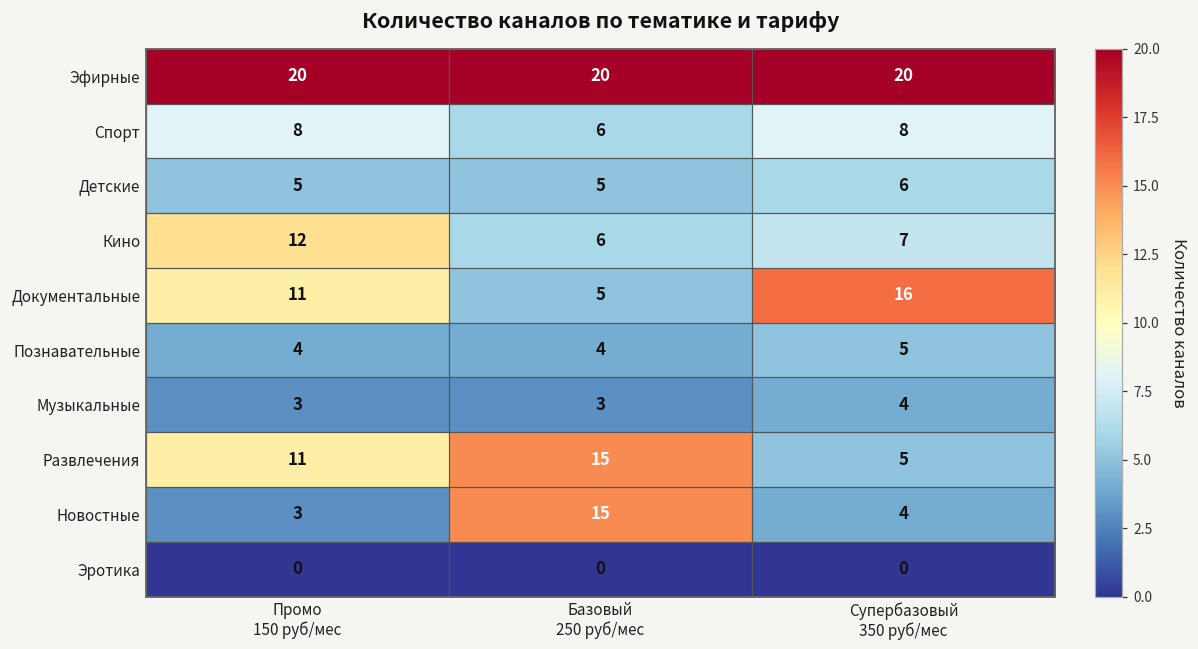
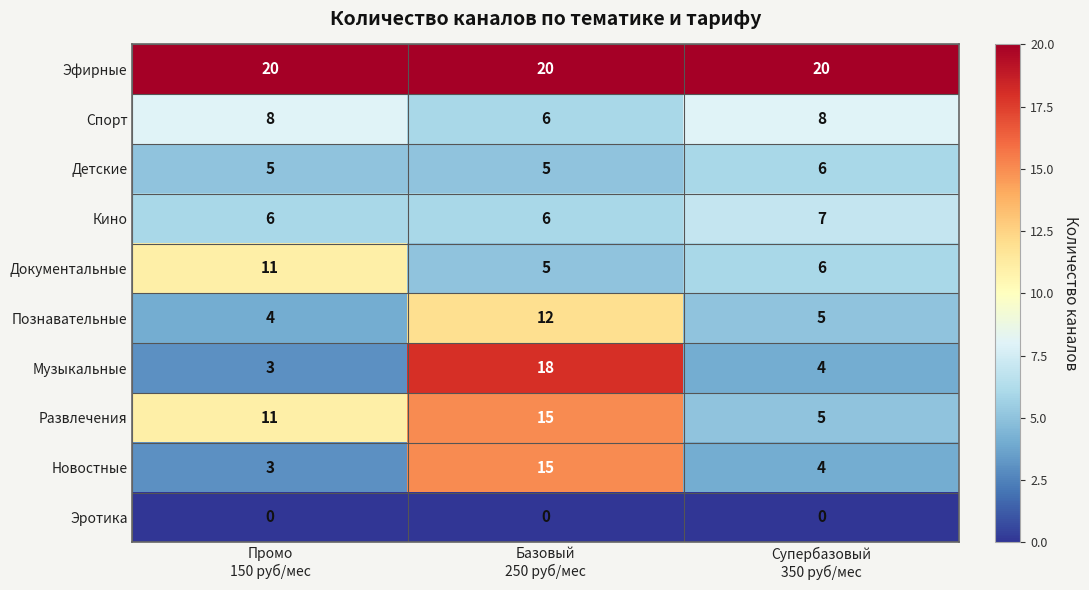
Кино, Промо 150 руб/мес: 12 -> 6
Документальные, Супербазовый 350 руб/мес: 16 -> 6
Познавательные, Базовый 250 руб/мес: 4 -> 12
Музыкальные, Базовый 250 руб/мес: 3 -> 18
